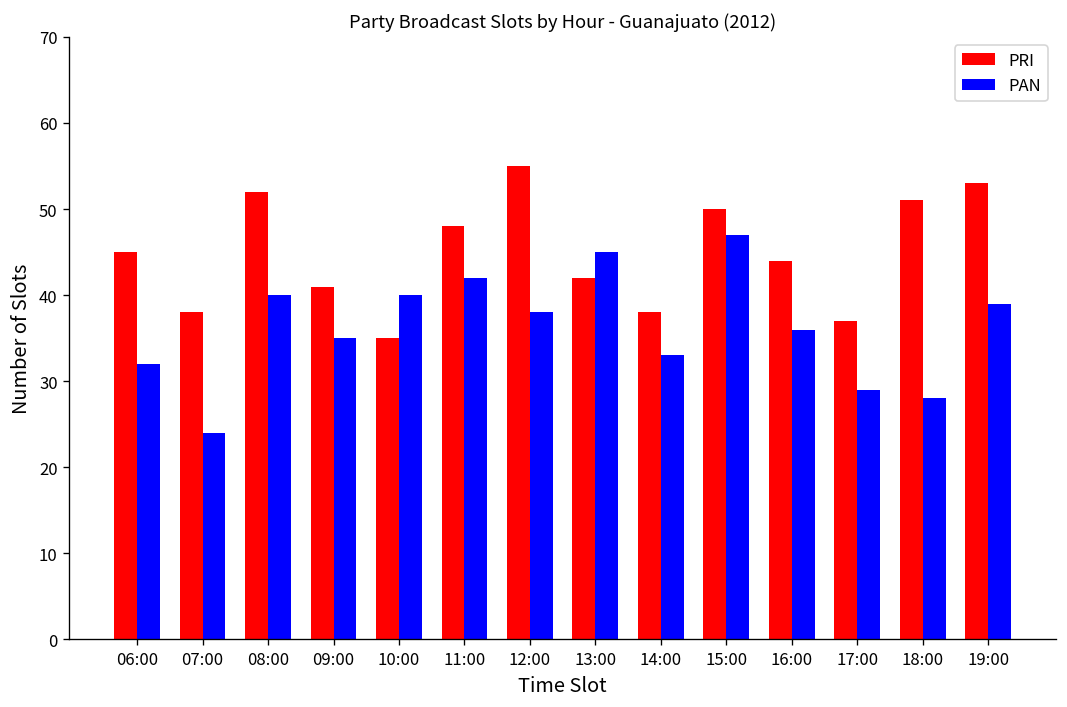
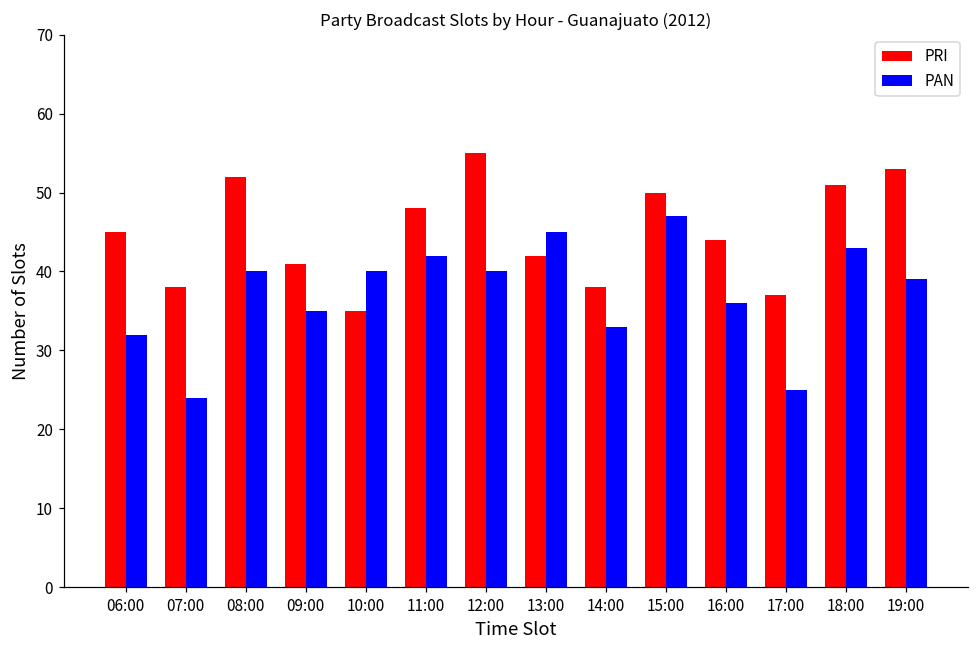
PAN, 12:00: 38 -> 40
PAN, 17:00: 29 -> 25
PAN, 18:00: 28 -> 43
